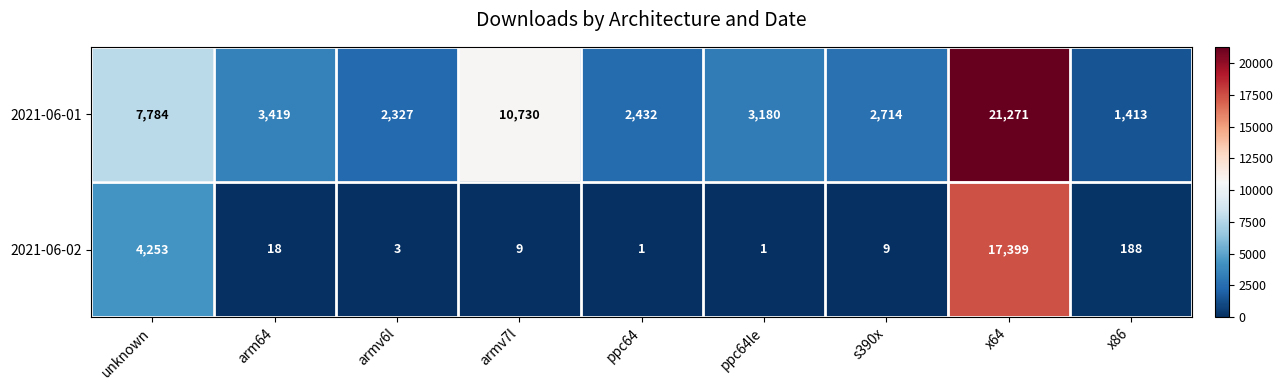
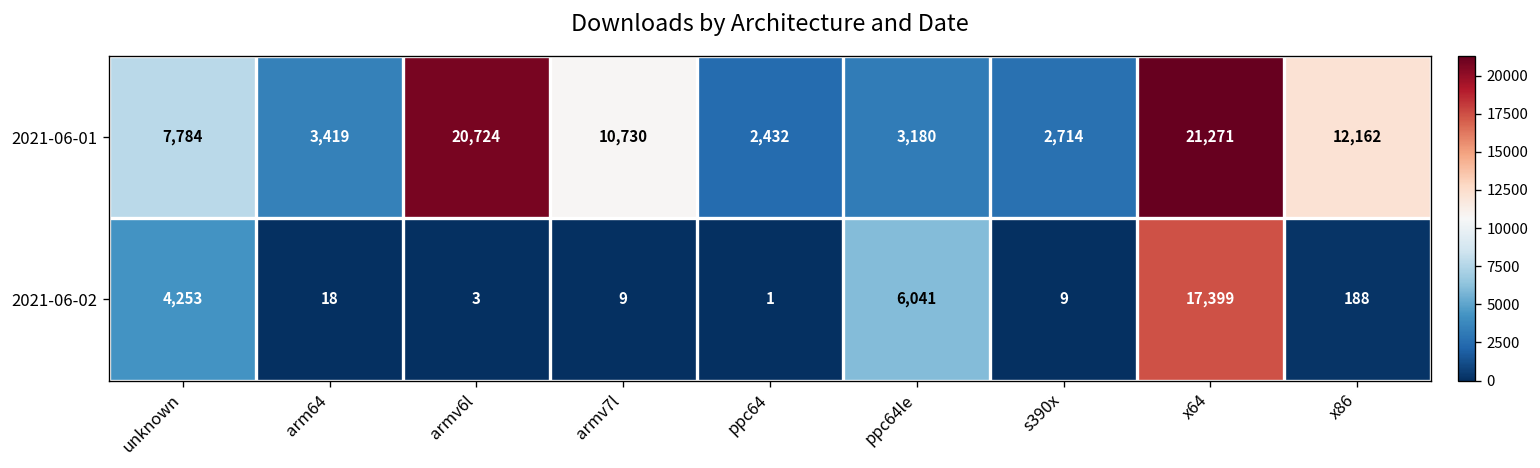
2021-06-01, armv6l: 2,327 -> 20,724
2021-06-01, x86: 1,413 -> 12,162
2021-06-02, ppc64le: 1 -> 6,041
